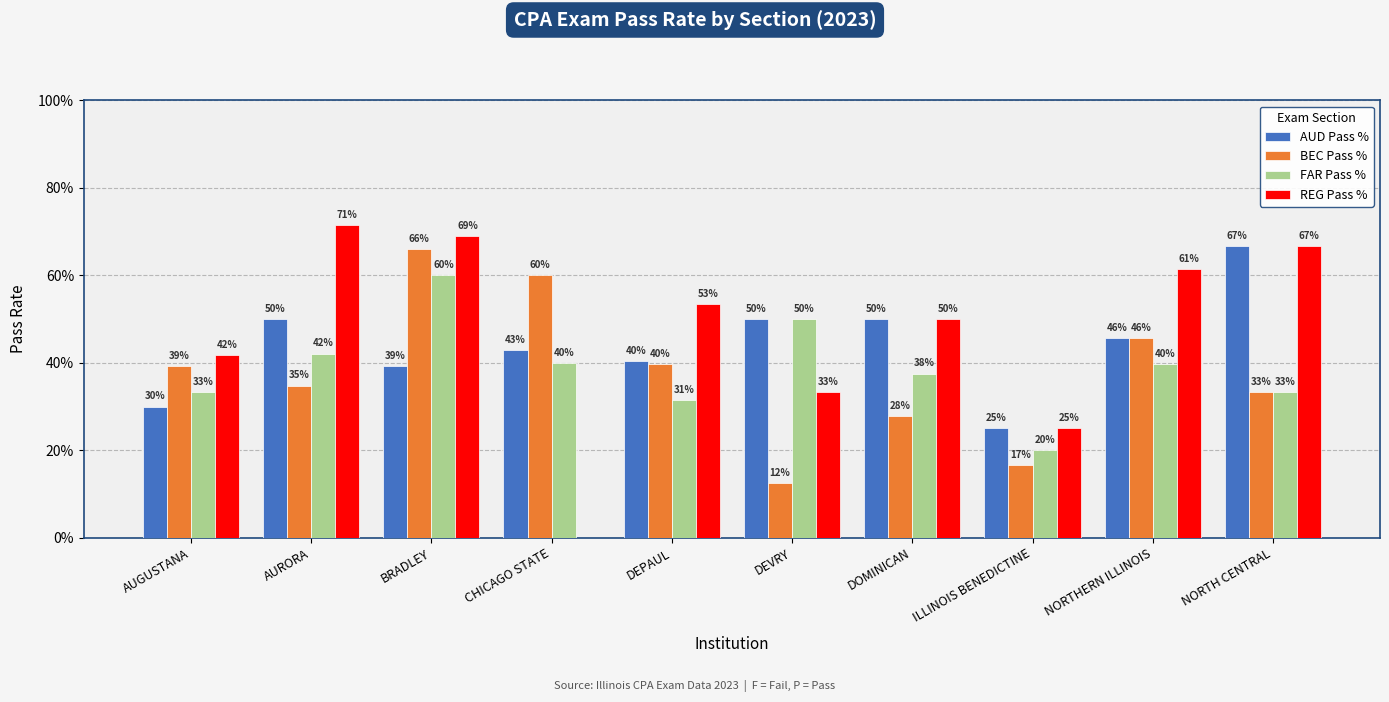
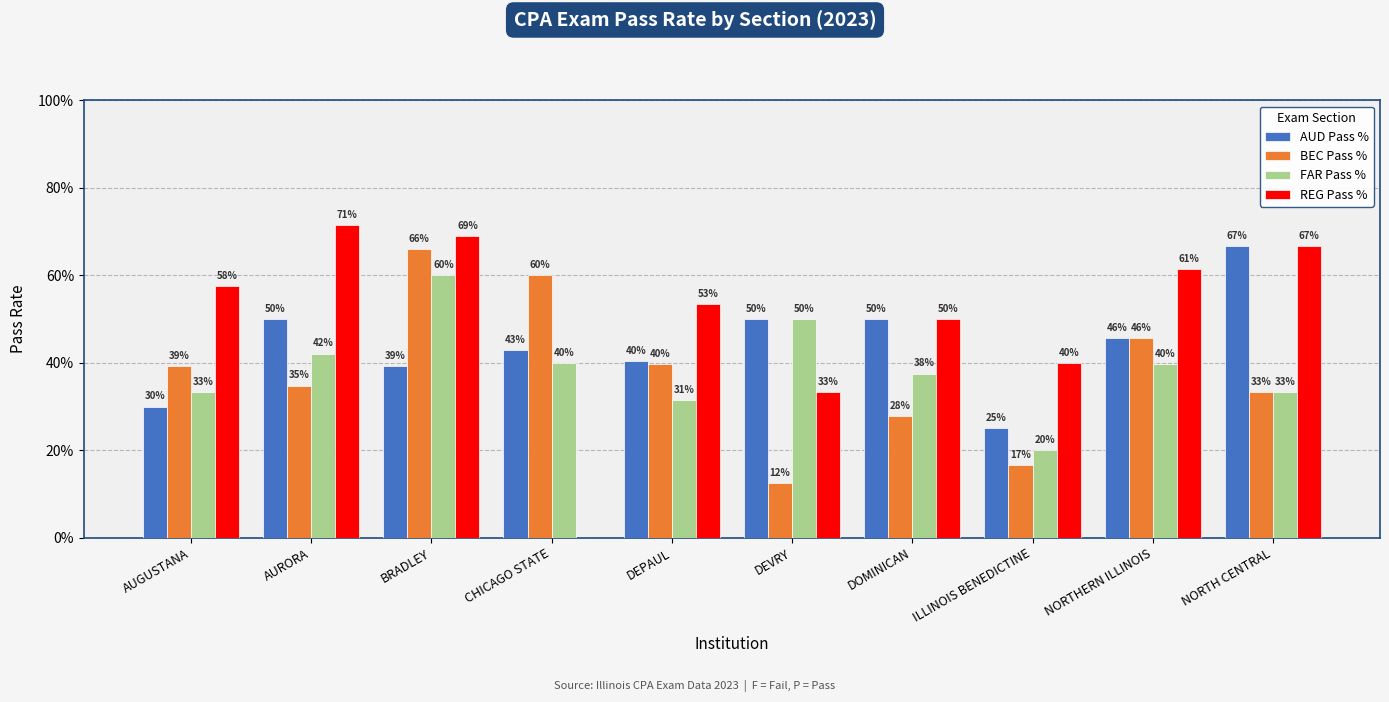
REG Pass %, AUGUSTANA: 42% -> 58%
REG Pass %, ILLINOIS BENEDICTINE: 25% -> 40%
